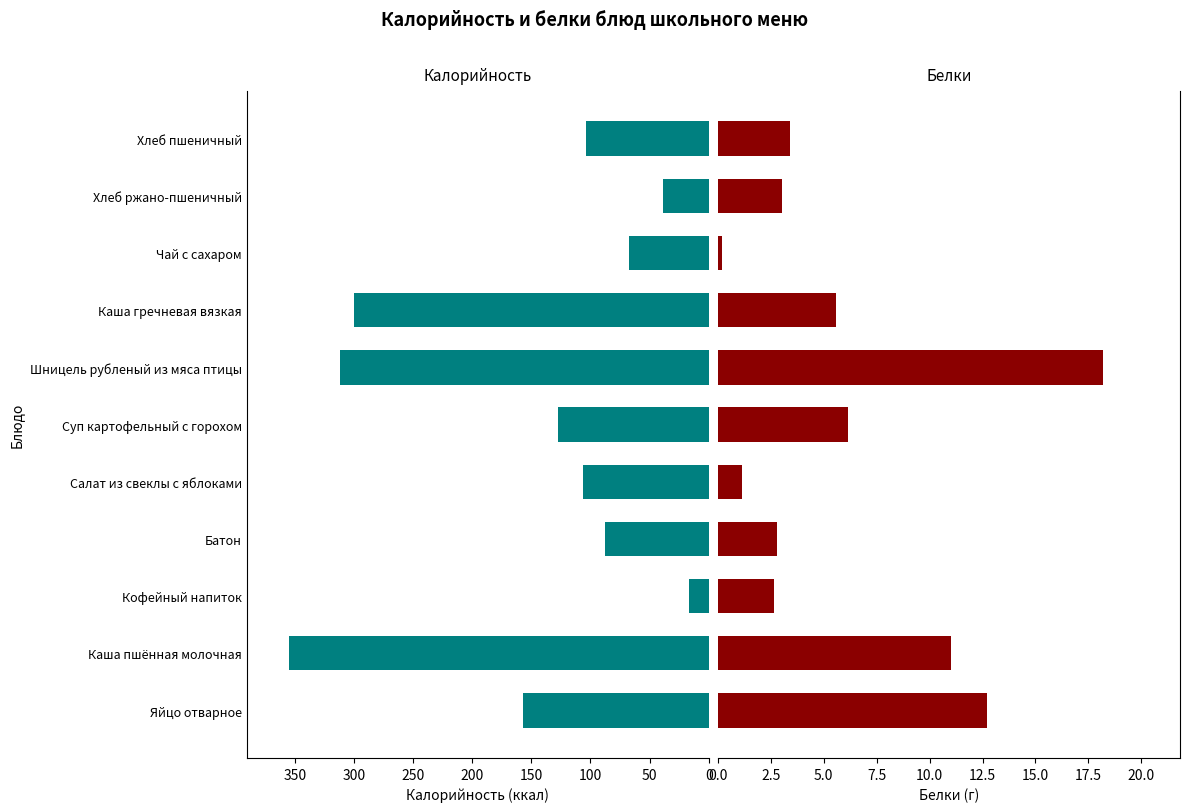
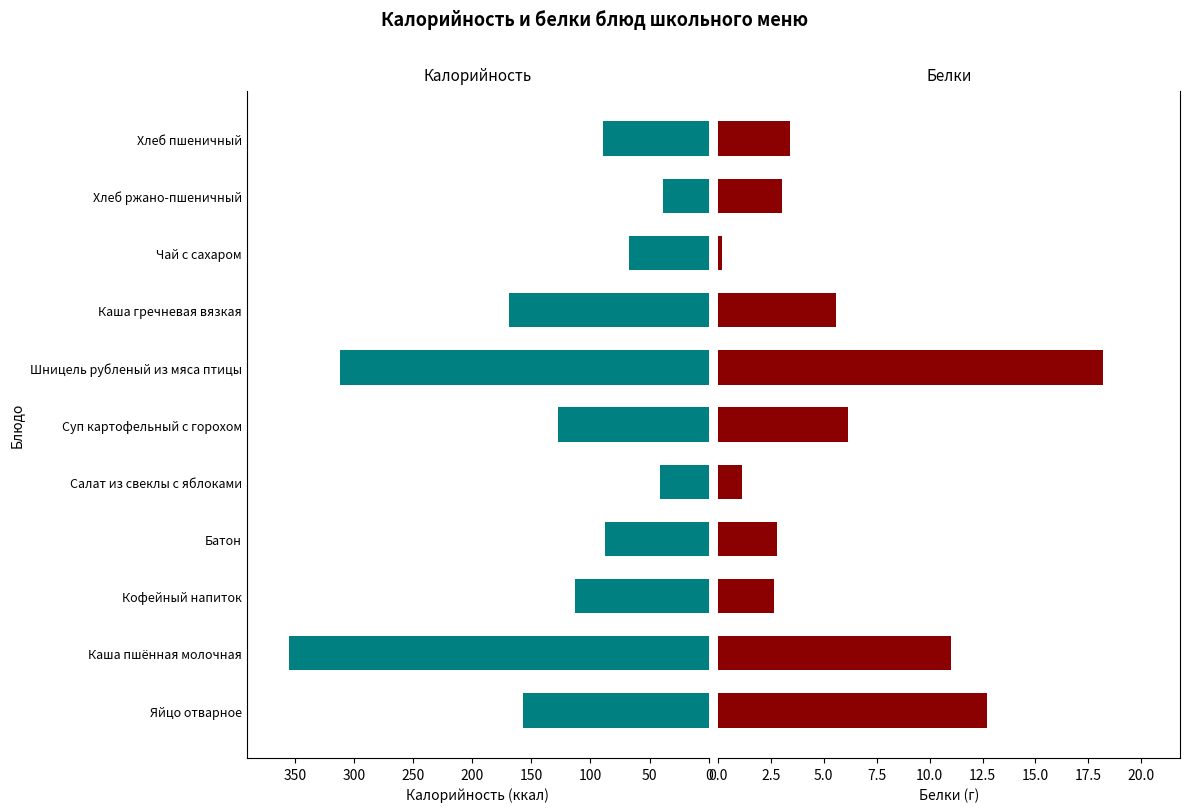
Калорийность, Хлеб пшеничный: 104 -> 89
Калорийность, Каша гречневая вязкая: 300 -> 169
Калорийность, Салат из свеклы с яблоками: 107 -> 41
Калорийность, Кофейный напиток: 16 -> 113
